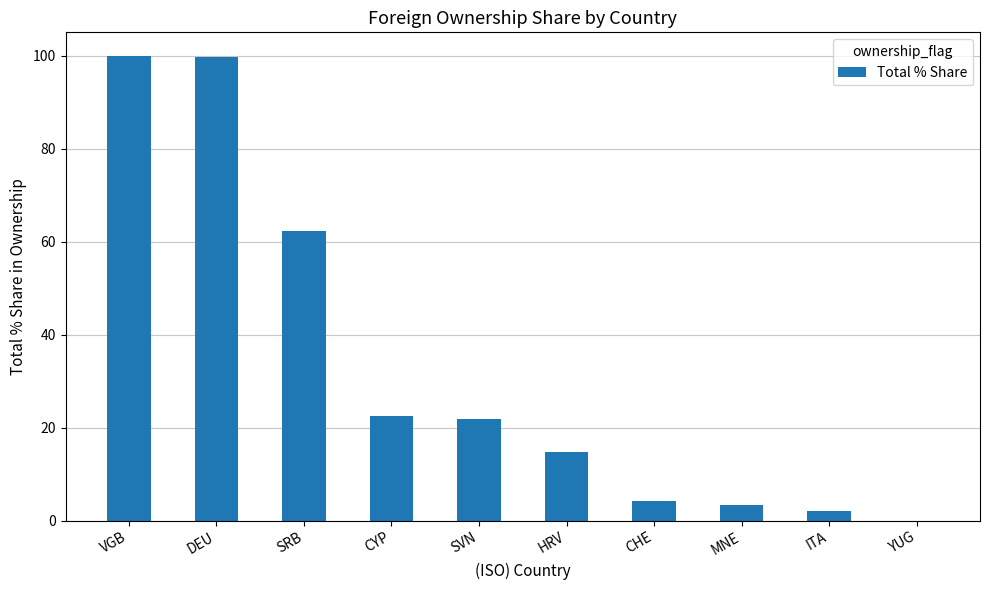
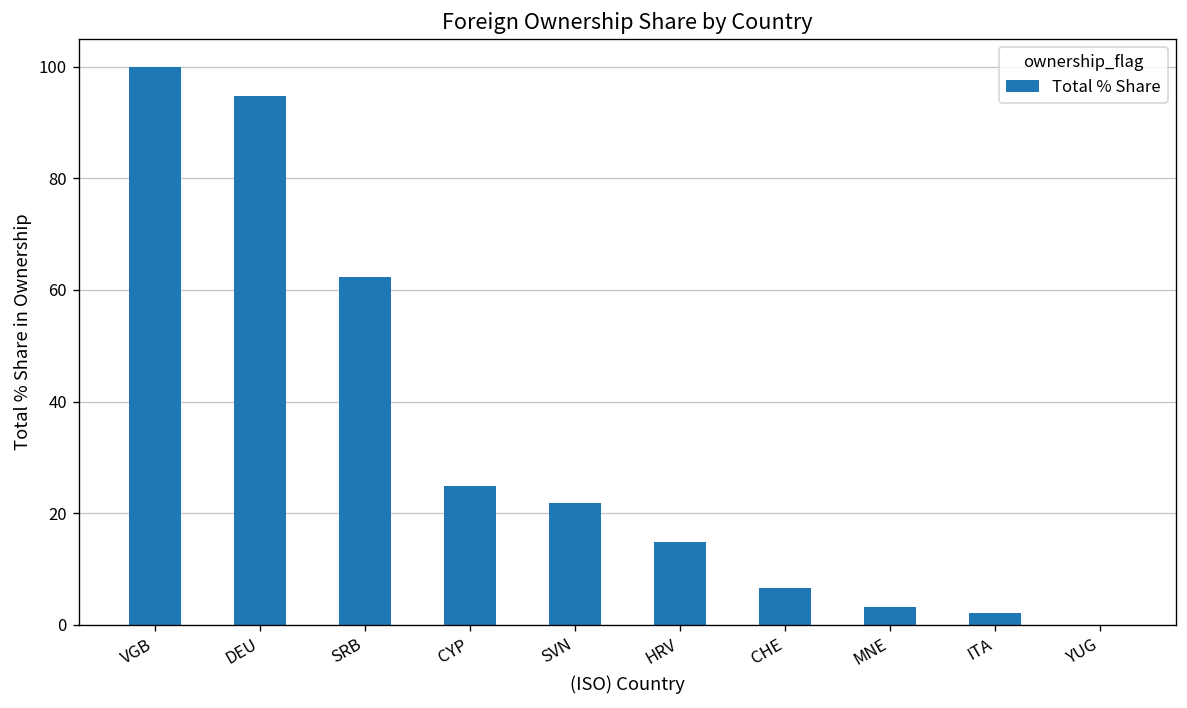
DEU: 100 -> 95
CYP: 22 -> 25
CHE: 4 -> 7
